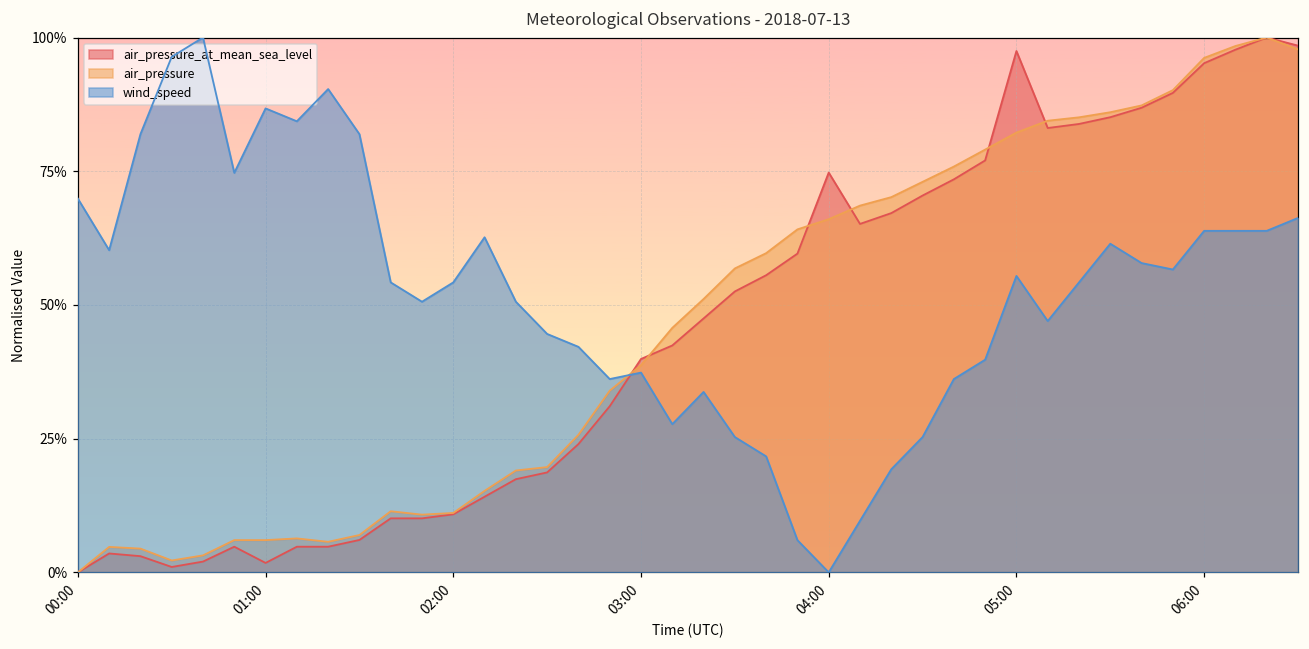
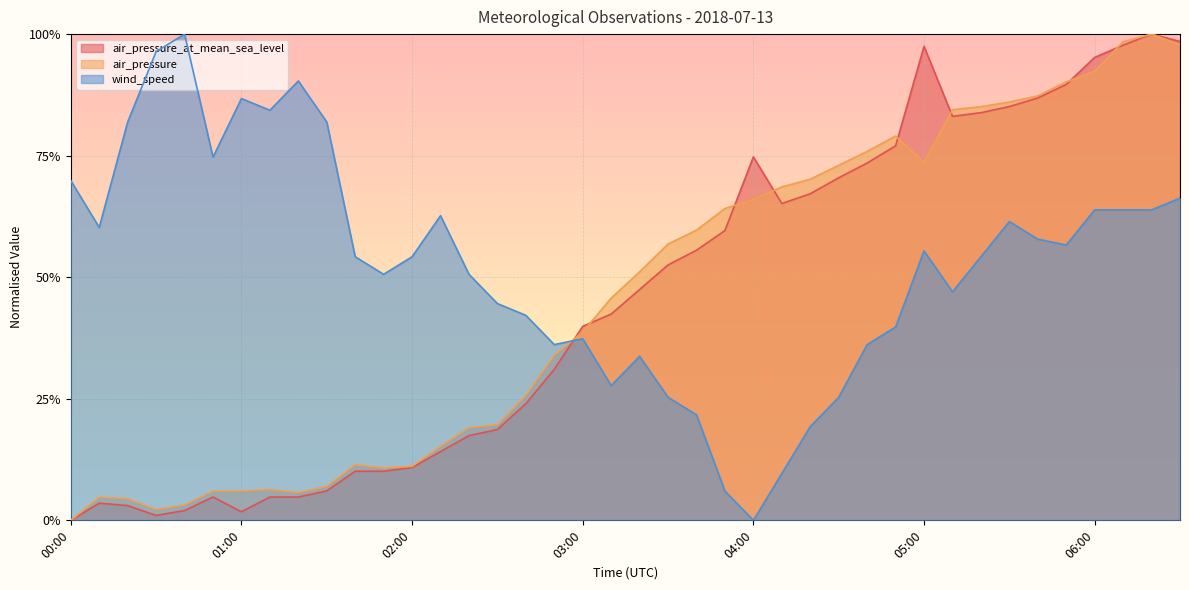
air_pressure, 05:00: 82% -> 74%
air_pressure, 06:00: 96% -> 92%
